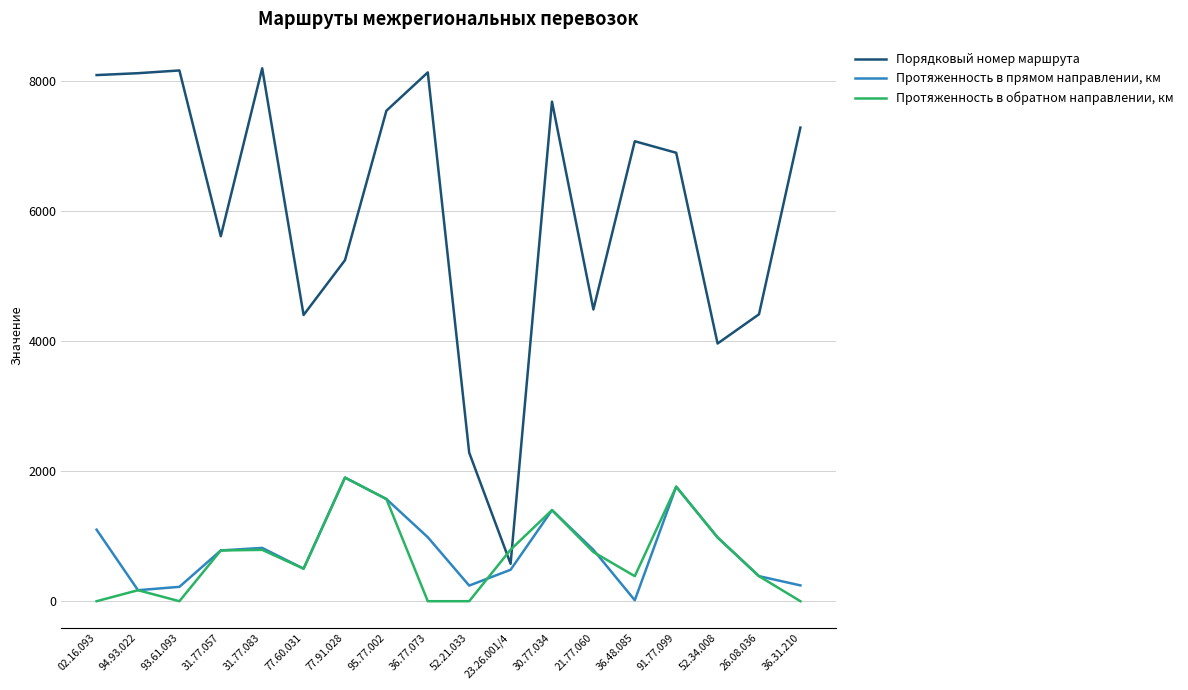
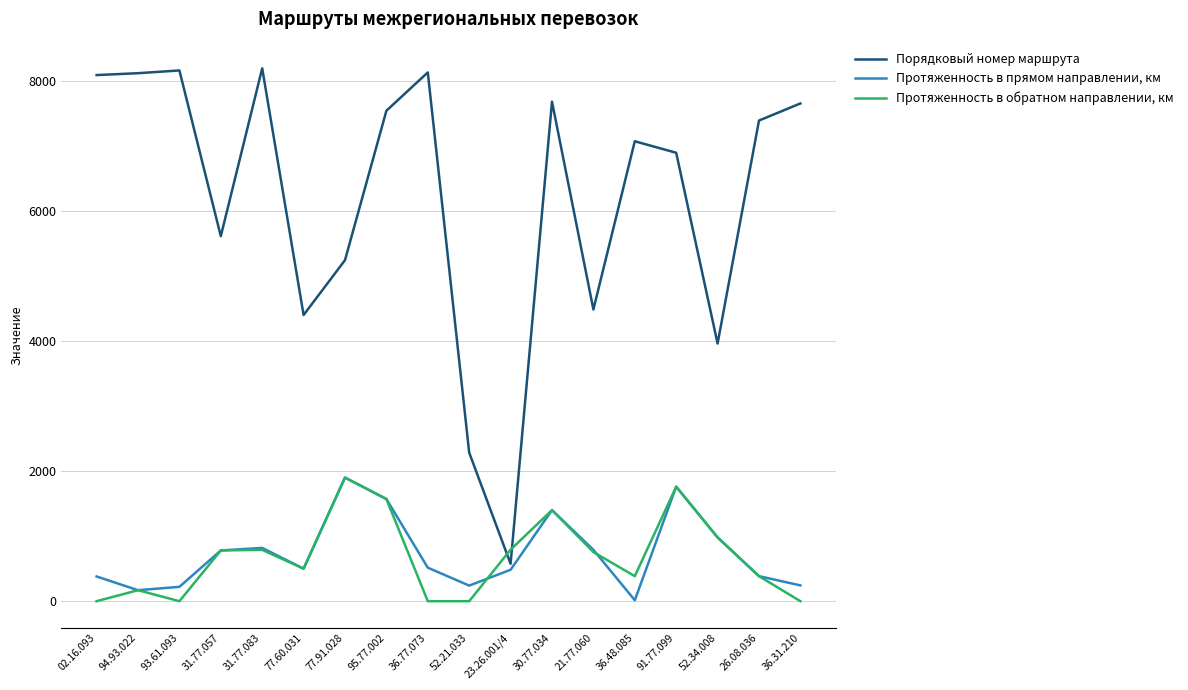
Протяженность в прямом направлении, км, 02.16.093: 1100 -> 400
Протяженность в прямом направлении, км, 36.77.073: 1000 -> 500
Порядковый номер маршрута, 26.08.036: 4400 -> 7400
Порядковый номер маршрута, 36.31.210: 7300 -> 7600
